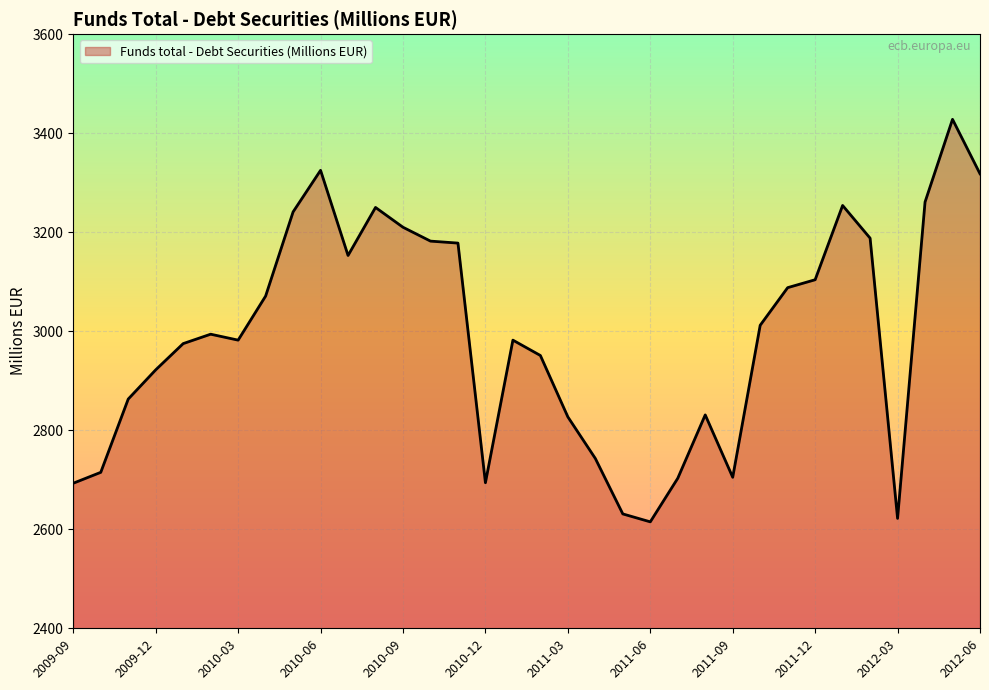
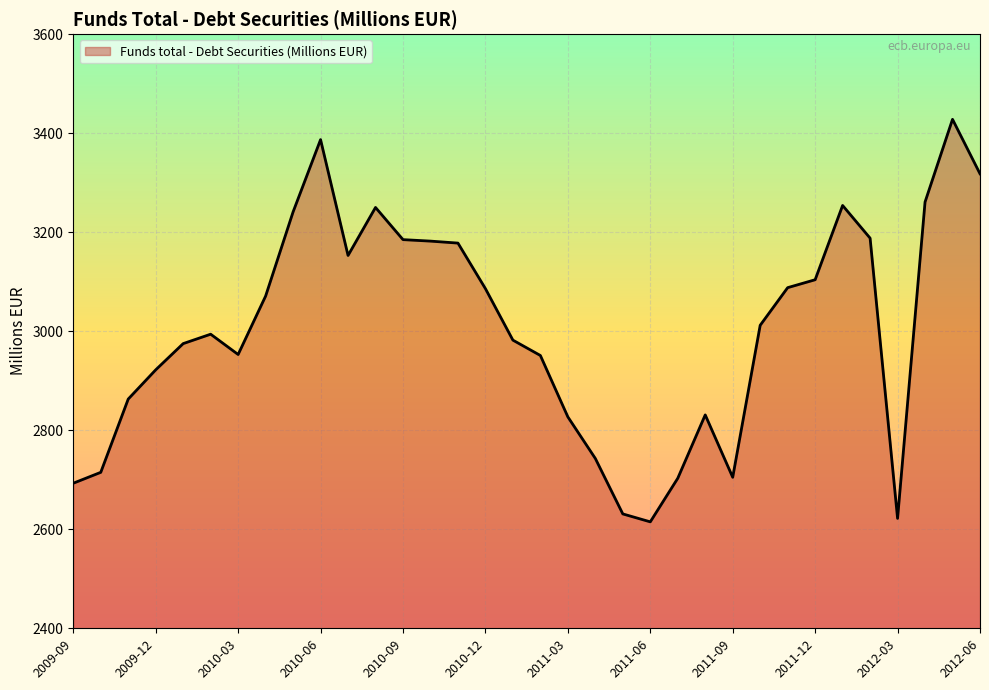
2010-03: 2980 -> 2950
2010-06: 3330 -> 3390
2010-09: 3210 -> 3190
2010-12: 2690 -> 3090
